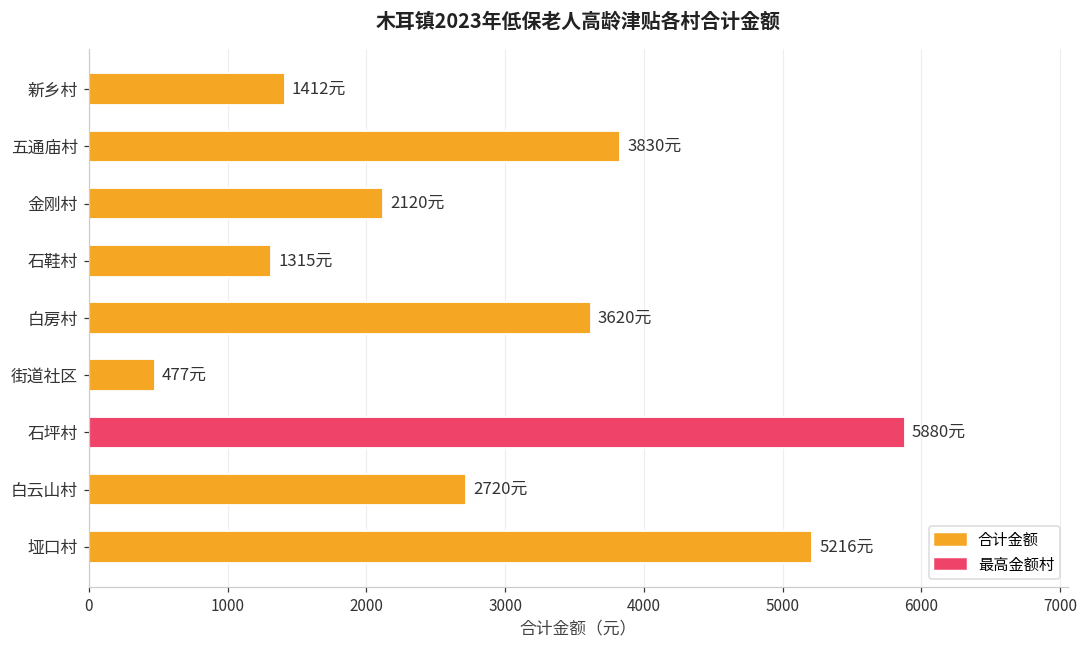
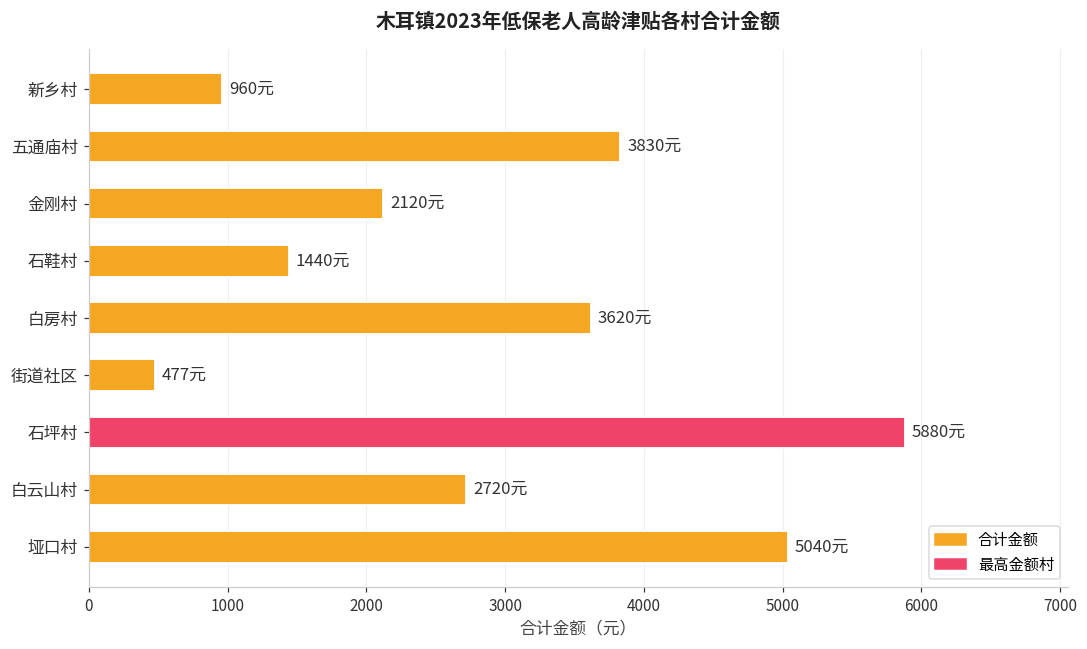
新乡村: 1412元 -> 960元
石鞋村: 1315元 -> 1440元
垭口村: 5216元 -> 5040元
